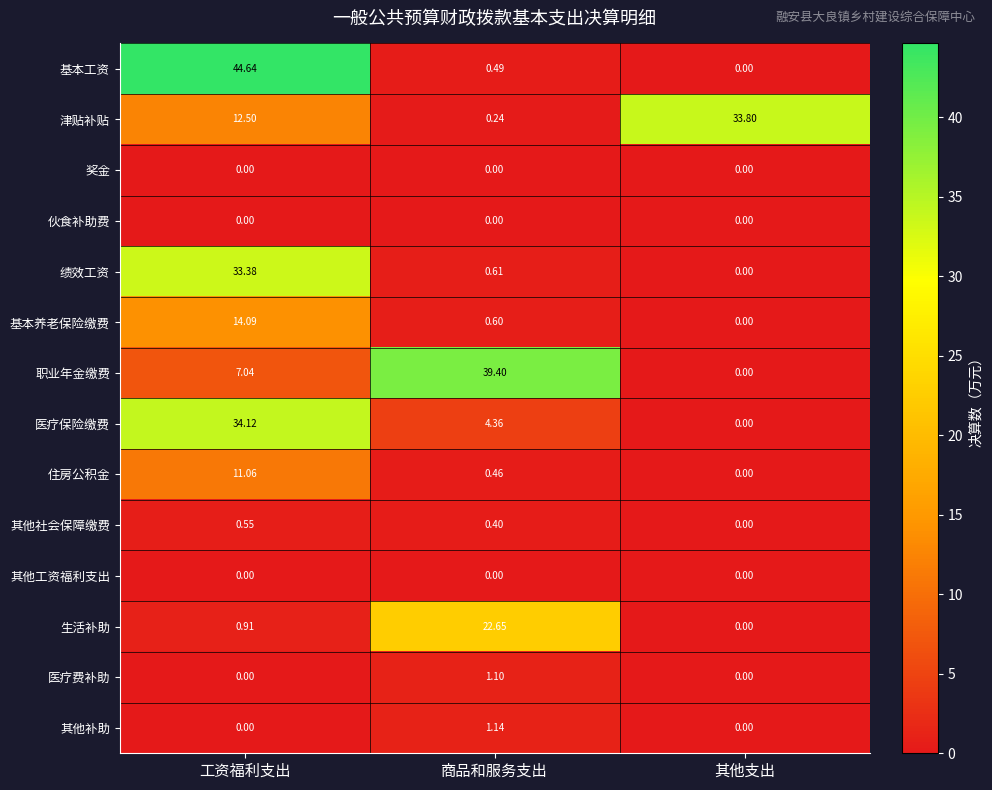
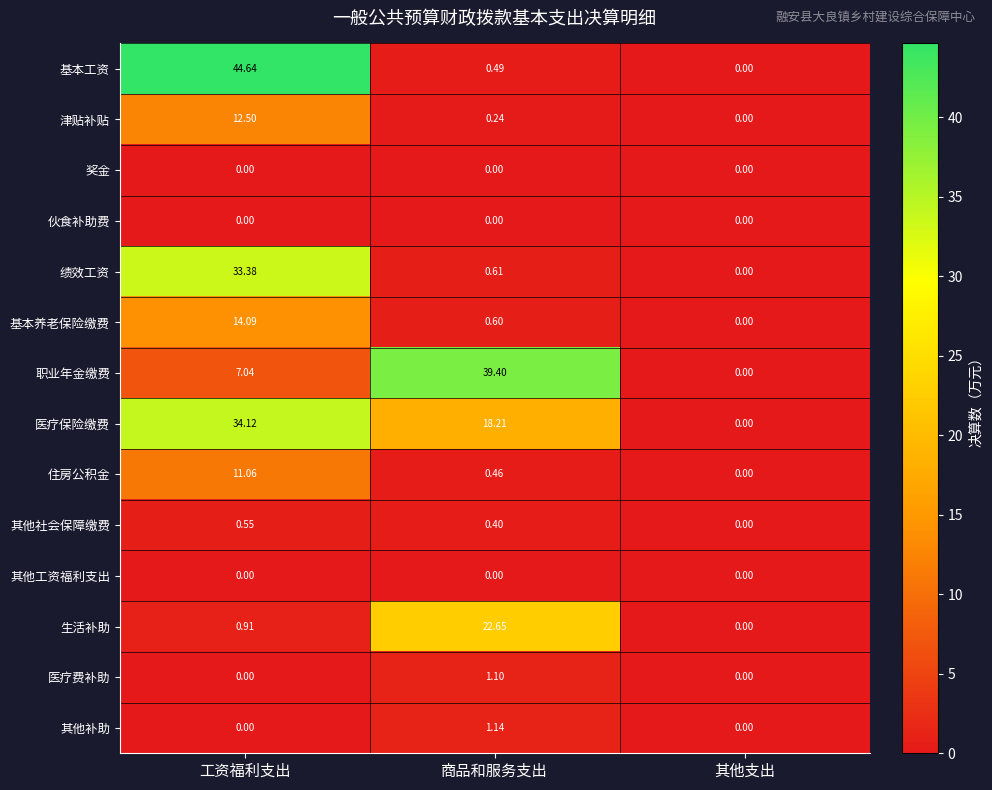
津贴补贴, 其他支出: 33.80 -> 0.00
医疗保险缴费, 商品和服务支出: 4.36 -> 18.21
